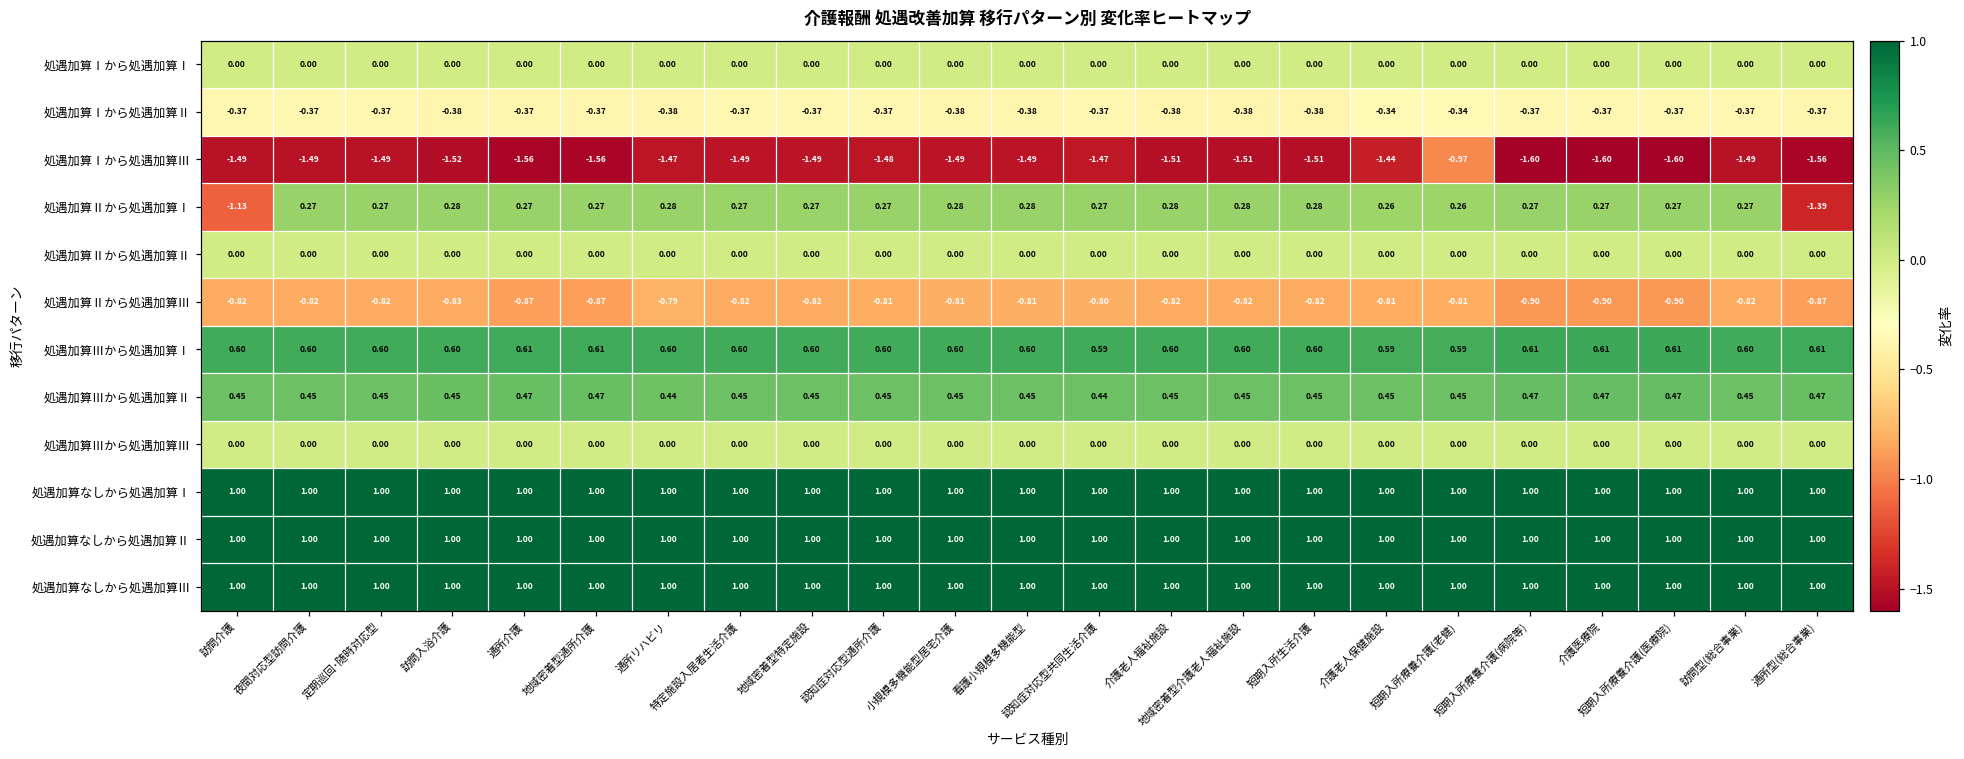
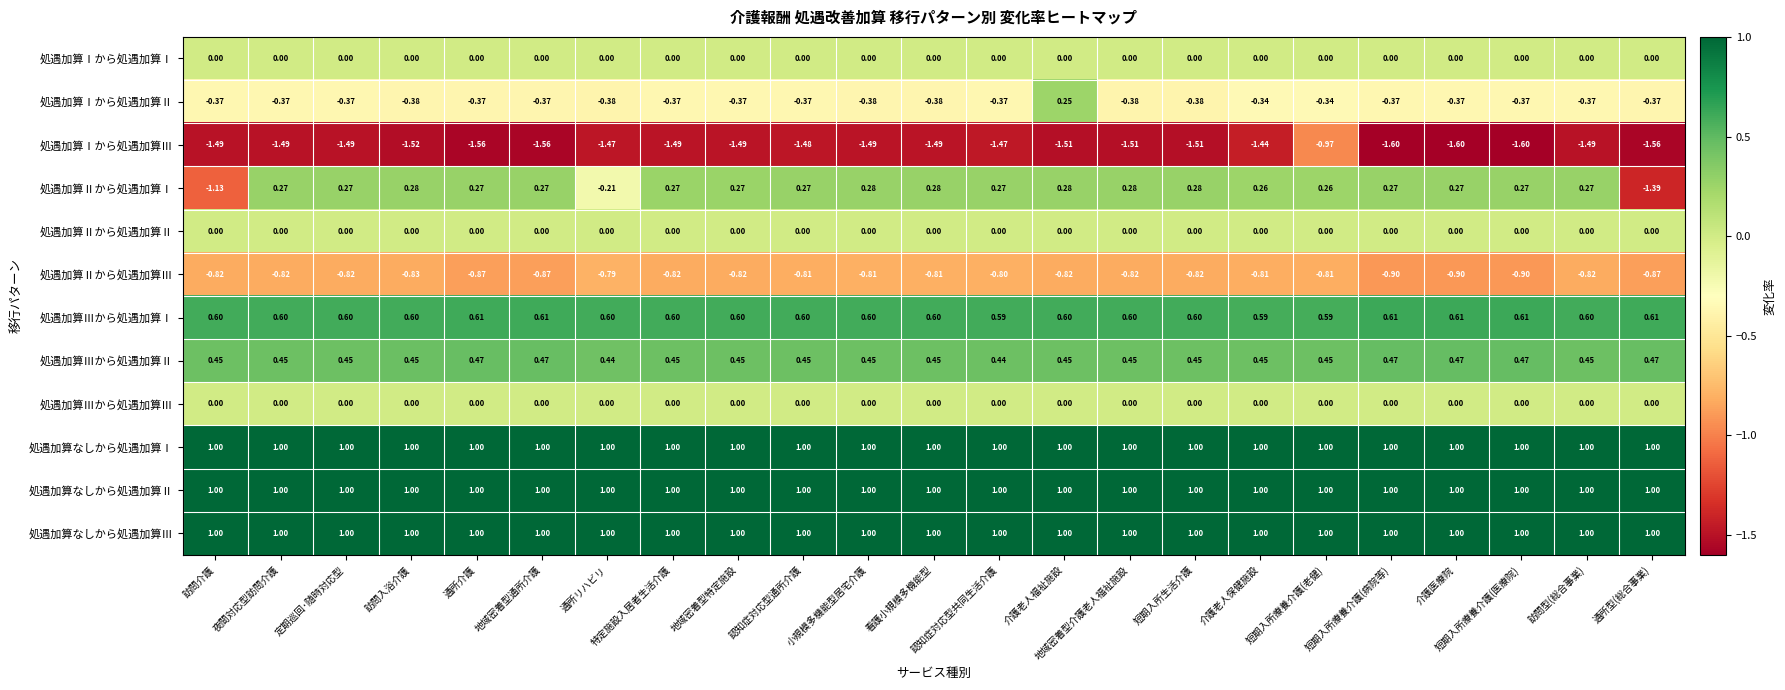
処遇加算Ⅰから処遇加算Ⅱ, 介護老人福祉施設: -0.38 -> 0.25
処遇加算Ⅱから処遇加算Ⅰ, 通所リハビリ: 0.28 -> -0.21
